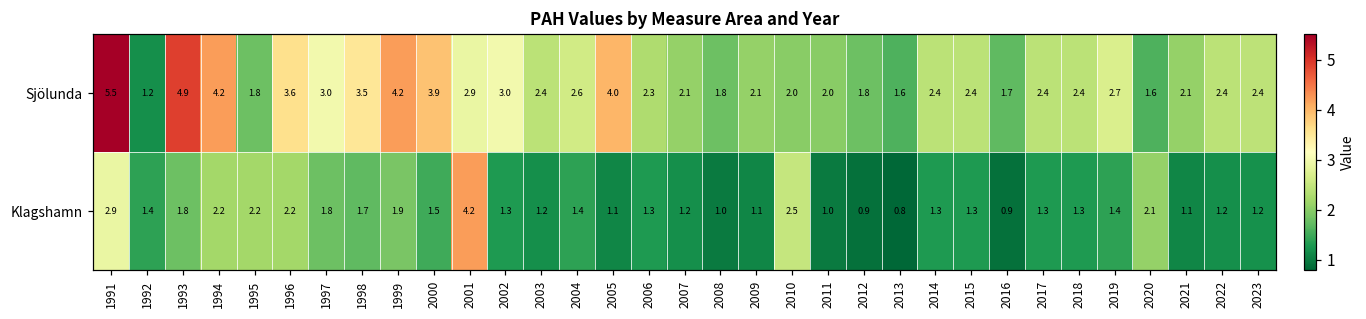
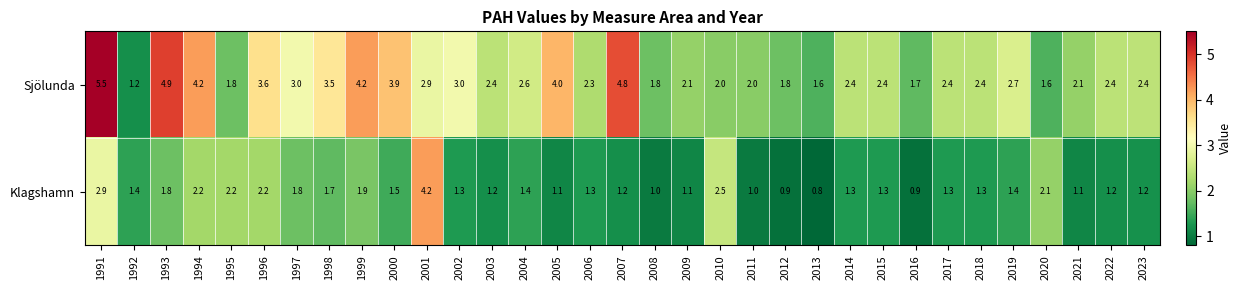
Sjölunda, 2007: 2.1 -> 4.8
